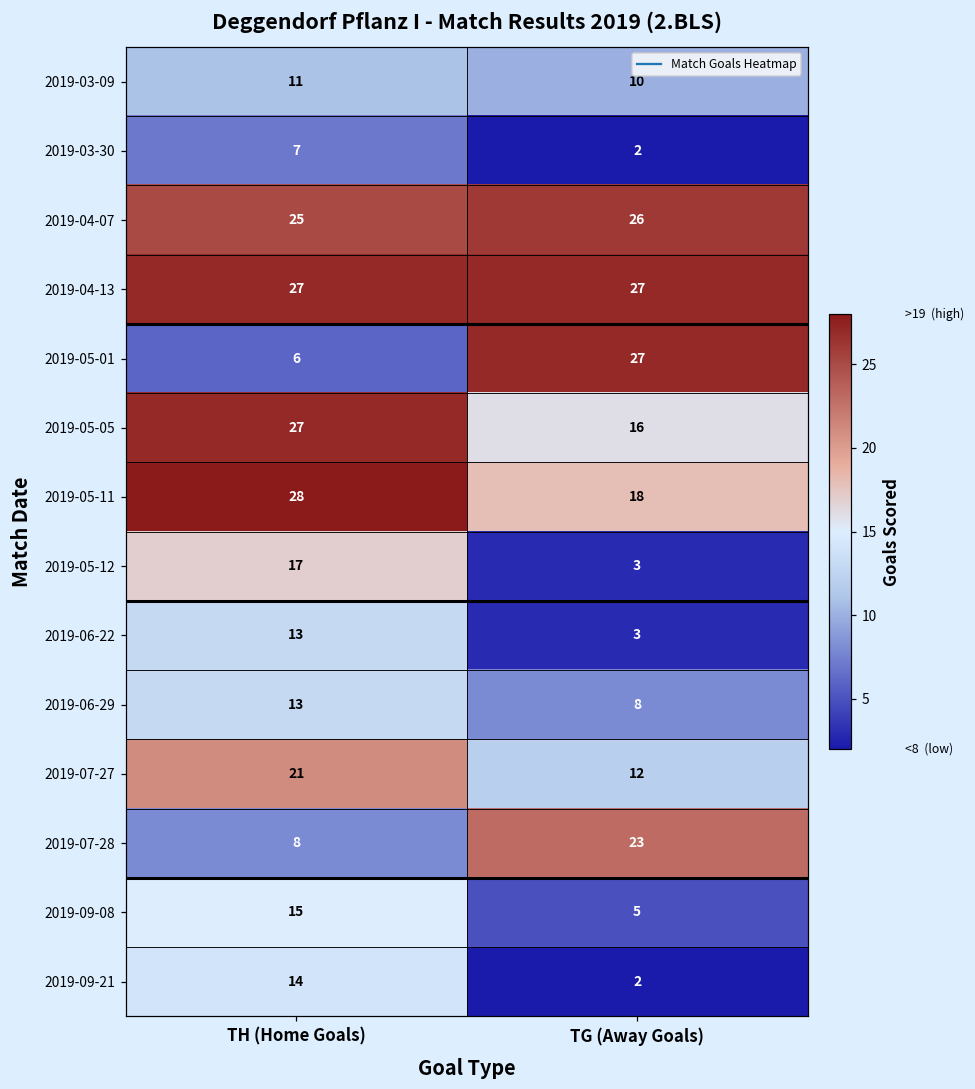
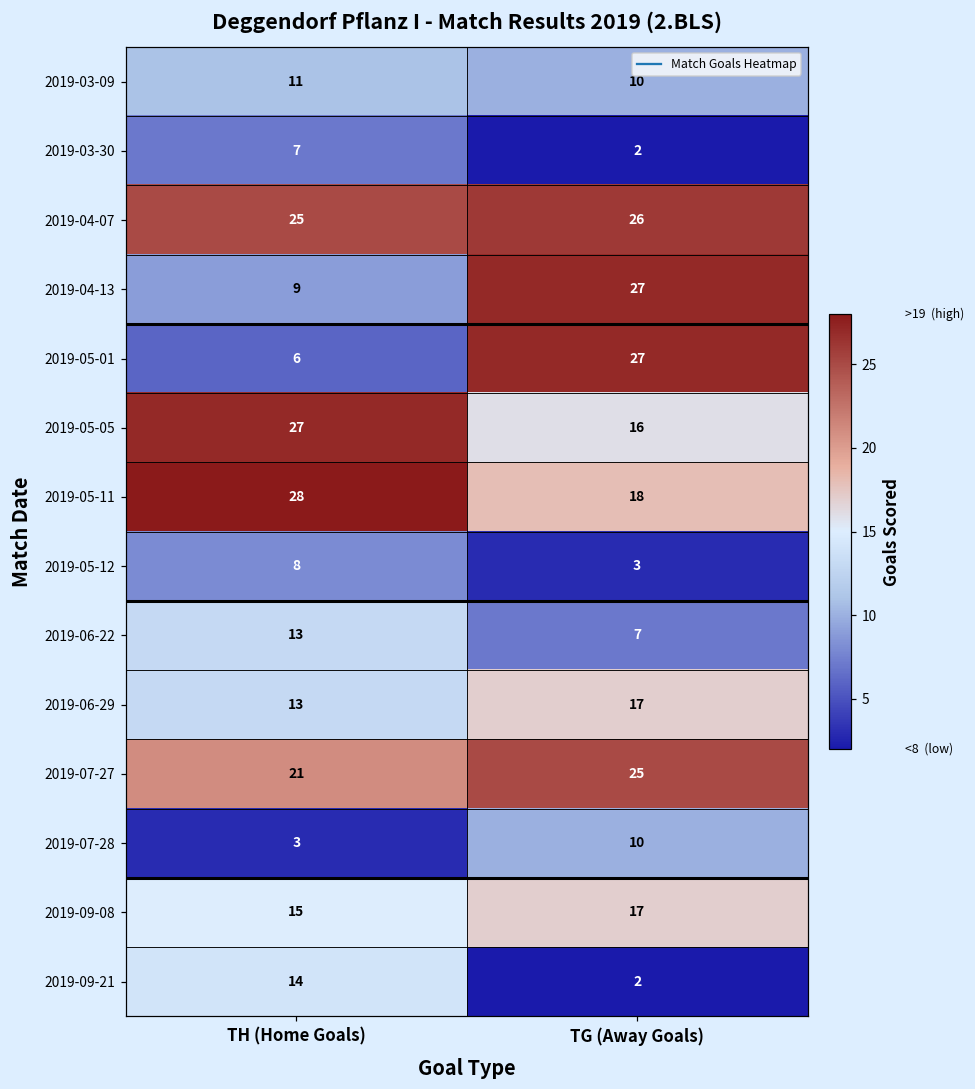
2019-04-13, TH (Home Goals): 27 -> 9
2019-05-12, TH (Home Goals): 17 -> 8
2019-06-22, TG (Away Goals): 3 -> 7
2019-06-29, TG (Away Goals): 8 -> 17
2019-07-27, TG (Away Goals): 12 -> 25
2019-07-28, TH (Home Goals): 8 -> 3
2019-07-28, TG (Away Goals): 23 -> 10
2019-09-08, TG (Away Goals): 5 -> 17
